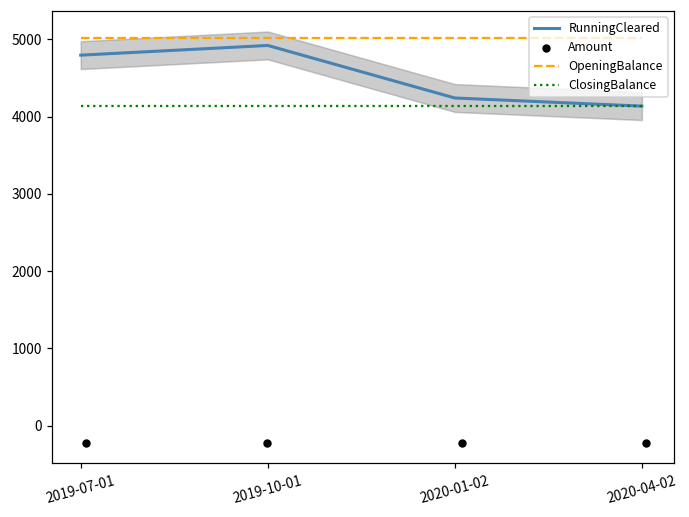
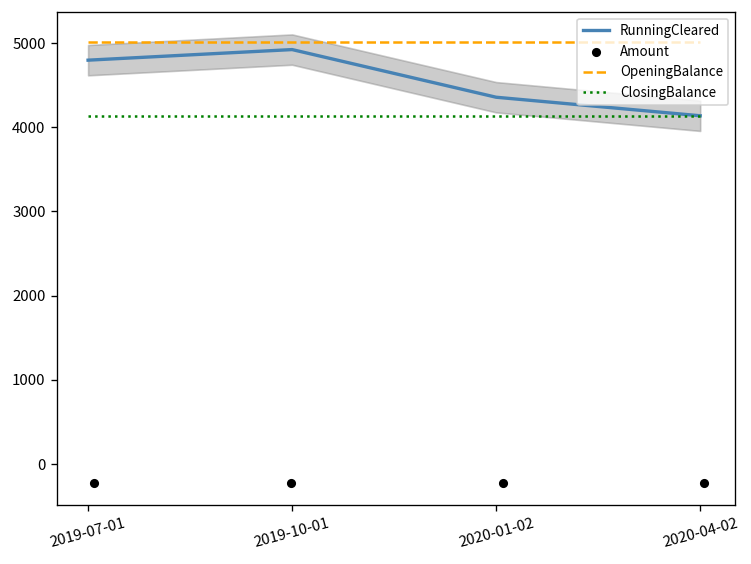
RunningCleared, 2020-01-02: 4200 -> 4400
